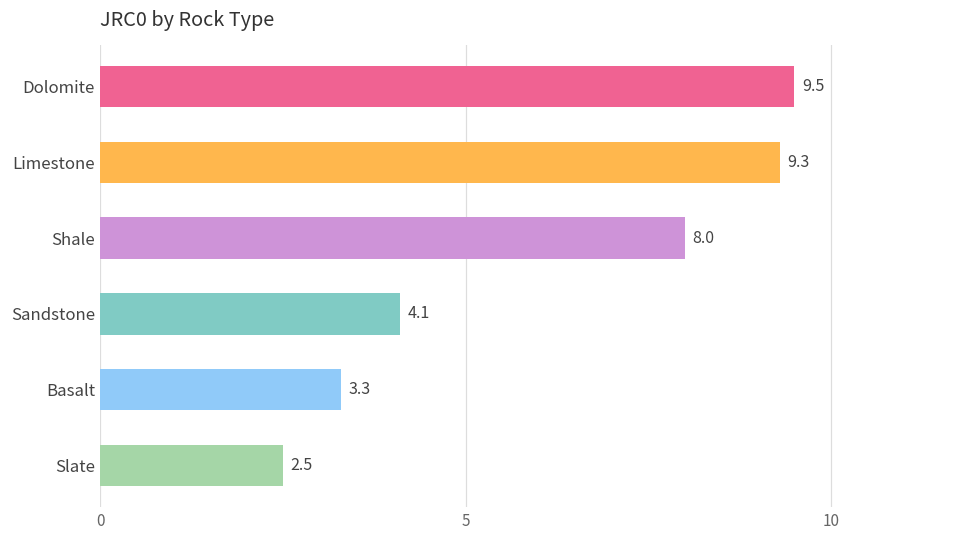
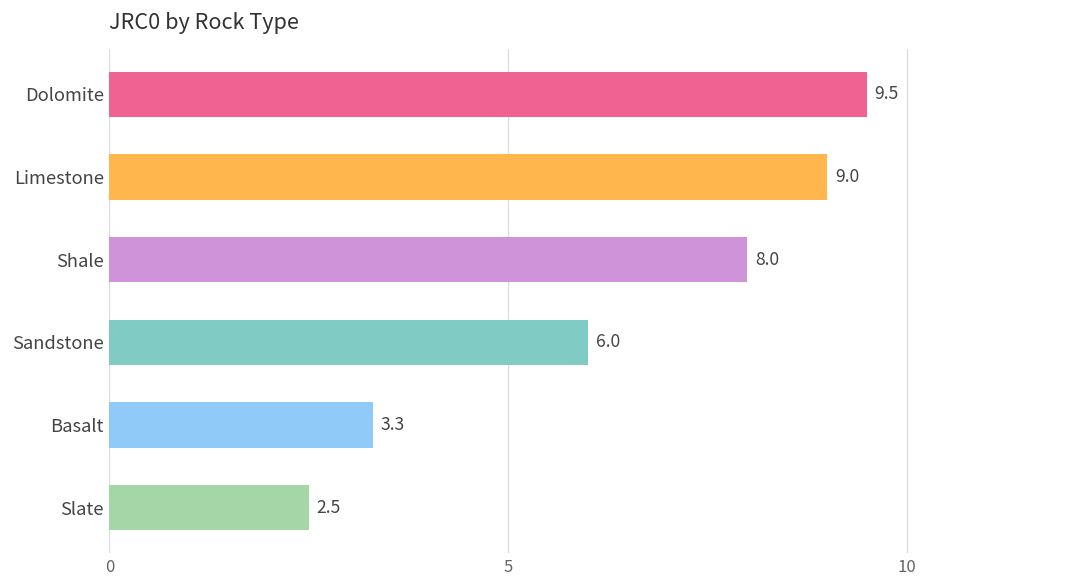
Limestone: 9.3 -> 9.0
Sandstone: 4.1 -> 6.0
